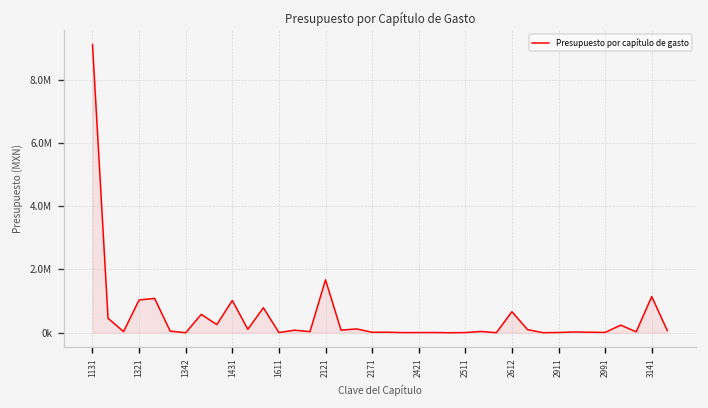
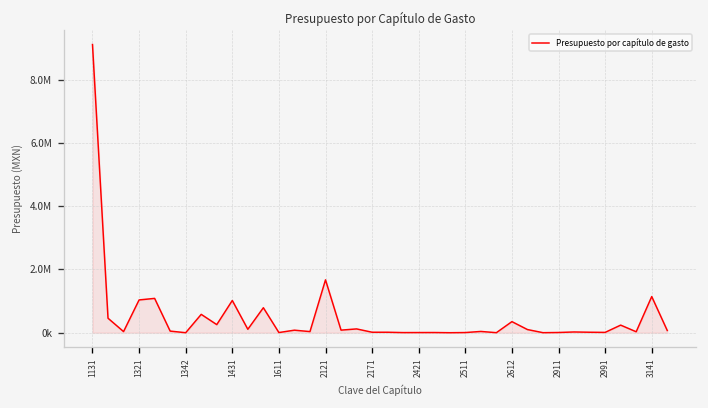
2612: 700000 -> 400000
